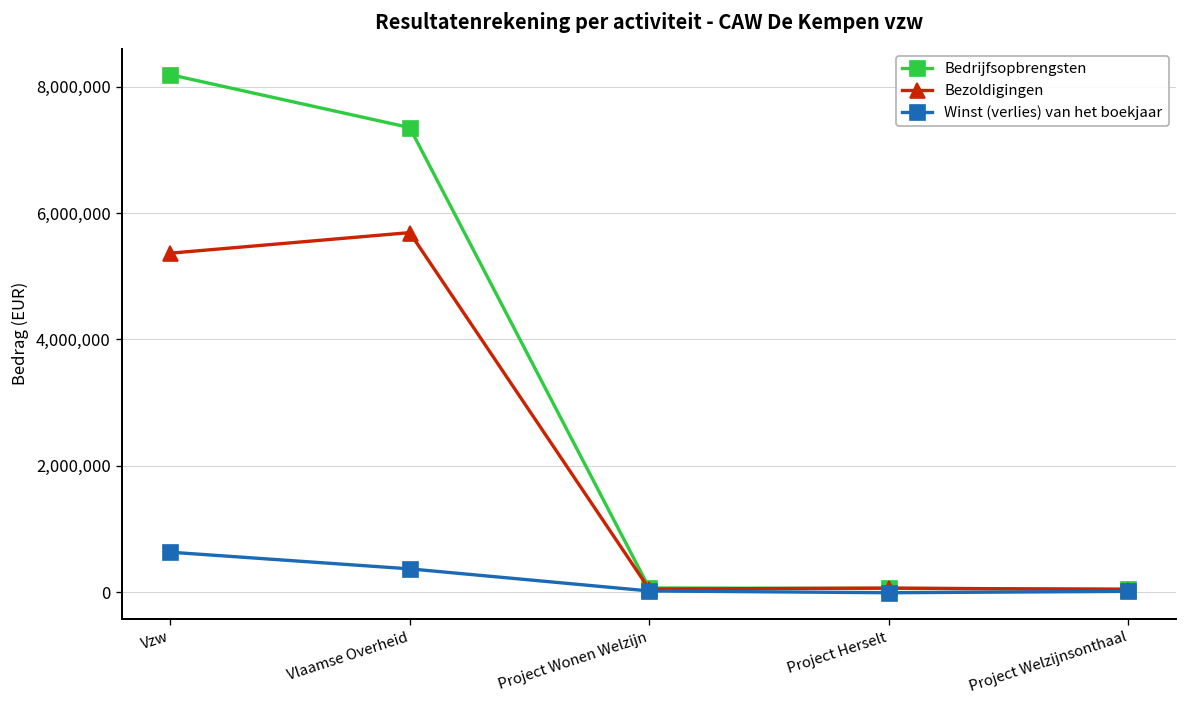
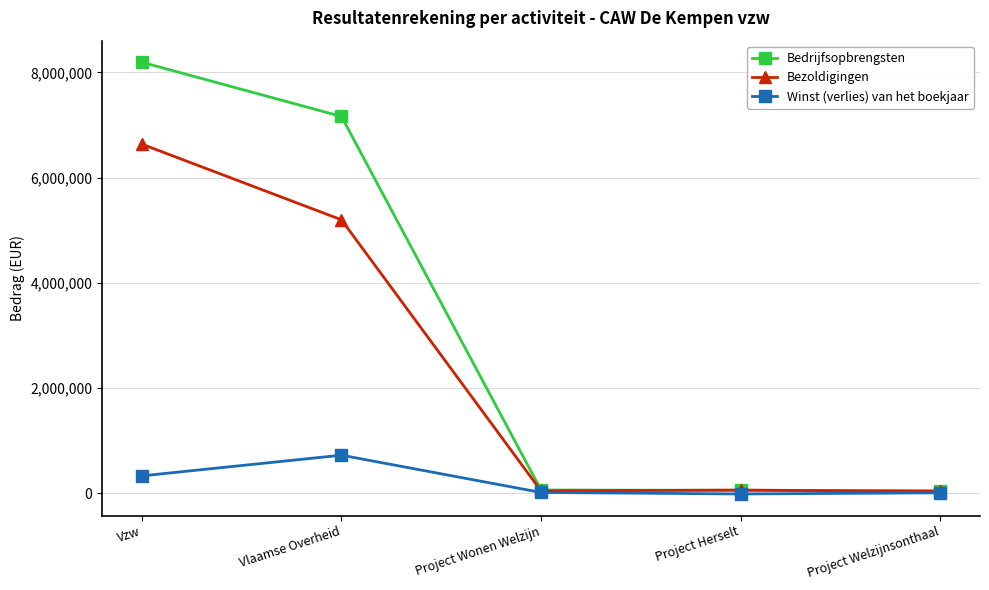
Bezoldigingen, Vzw: 5,400,000 -> 6,600,000
Winst (verlies) van het boekjaar, Vzw: 600,000 -> 300,000
Bedrijfsopbrengsten, Vlaamse Overheid: 7,400,000 -> 7,200,000
Bezoldigingen, Vlaamse Overheid: 5,700,000 -> 5,200,000
Winst (verlies) van het boekjaar, Vlaamse Overheid: 400,000 -> 700,000
